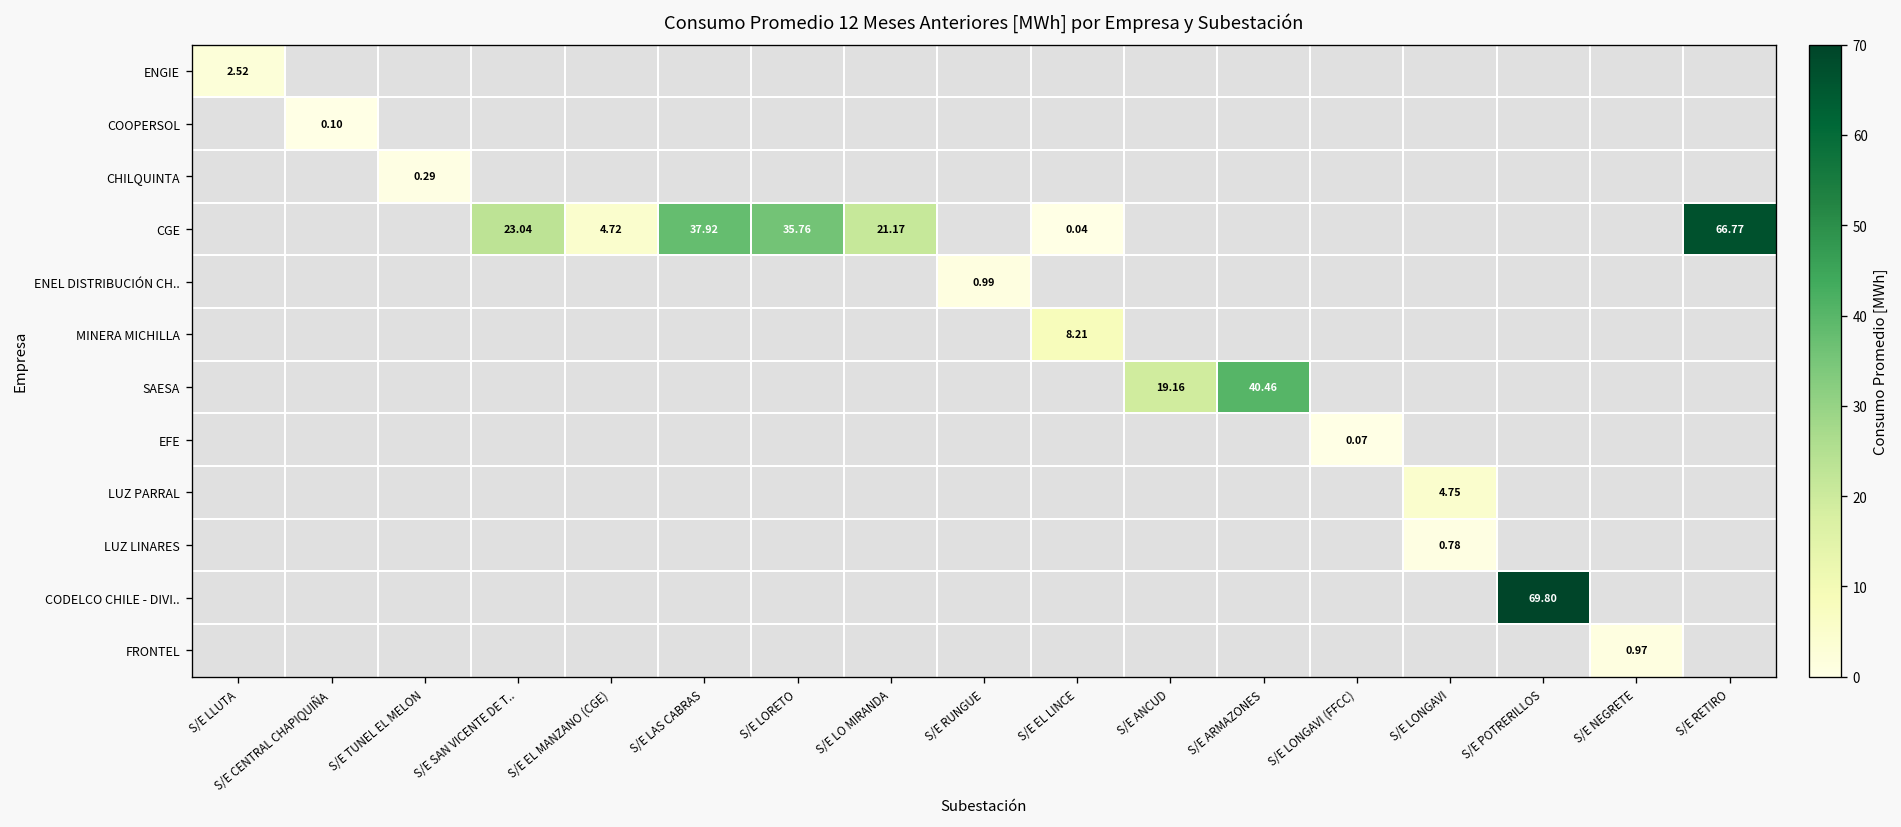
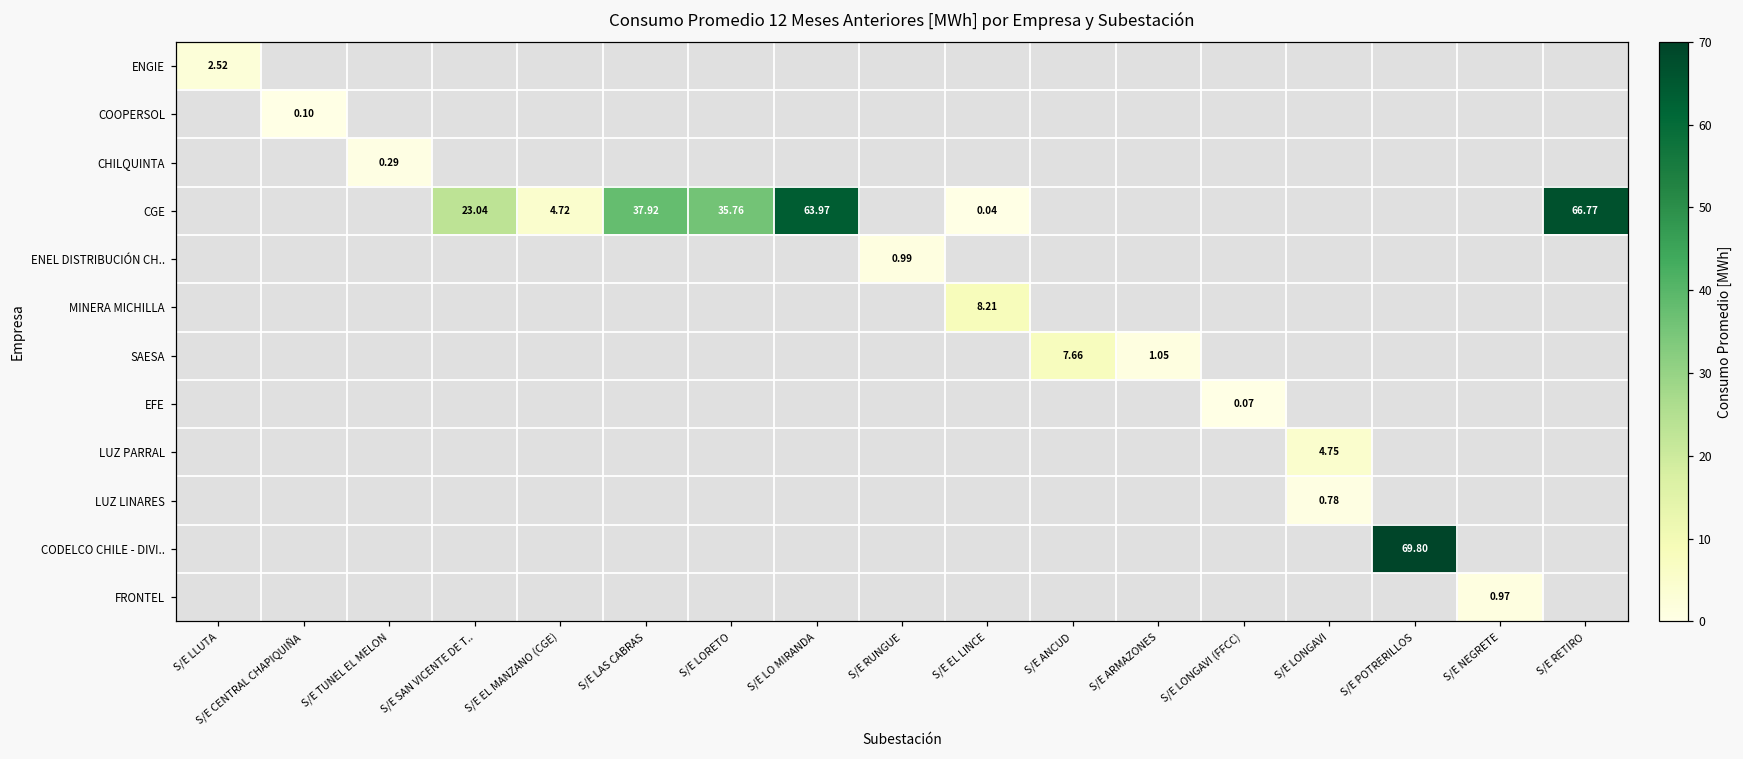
CGE, S/E LO MIRANDA: 21.17 -> 63.97
SAESA, S/E ANCUD: 19.16 -> 7.66
SAESA, S/E ARMAZONES: 40.46 -> 1.05
